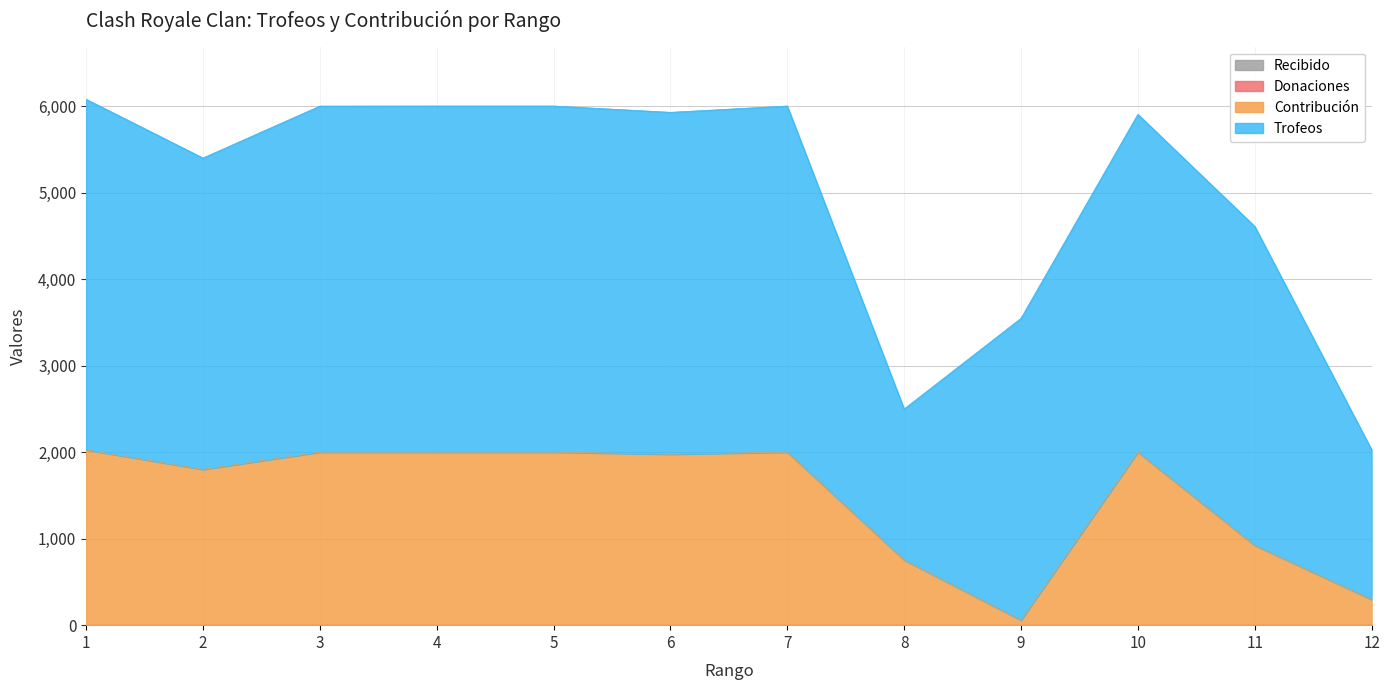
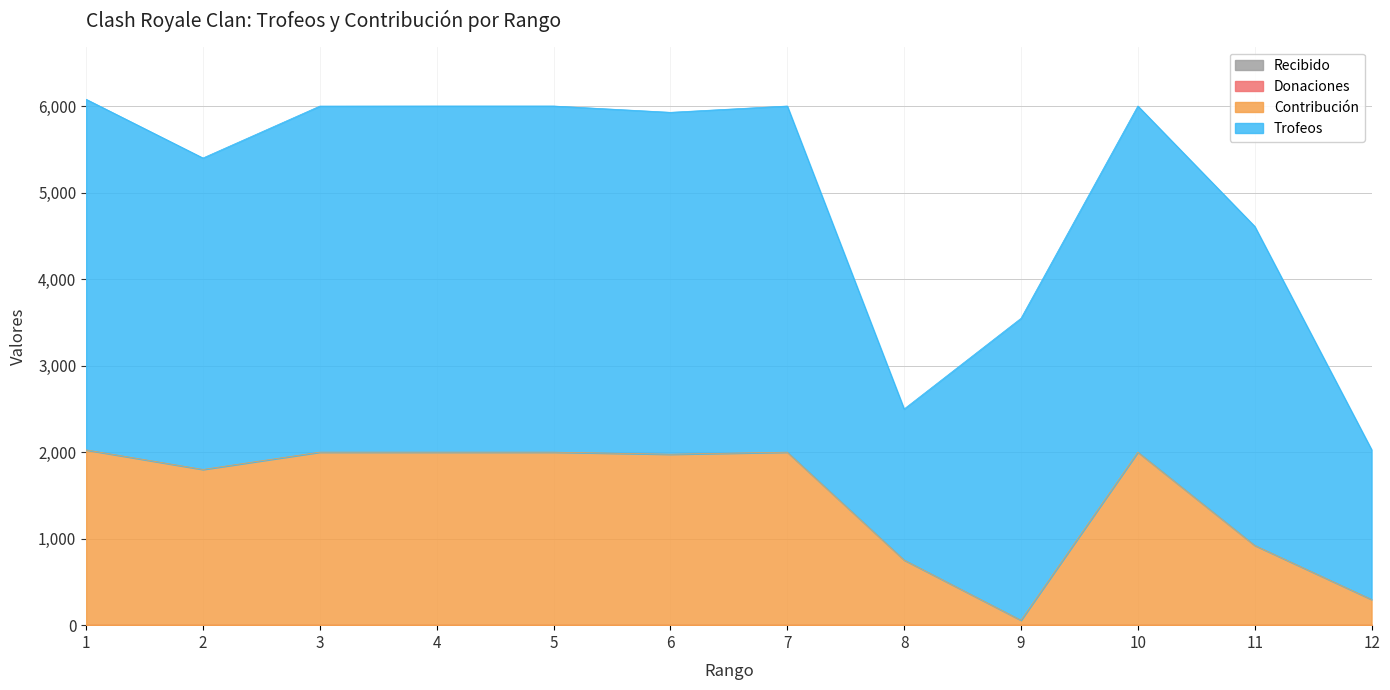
Trofeos, 10: 3,900 -> 4,000
